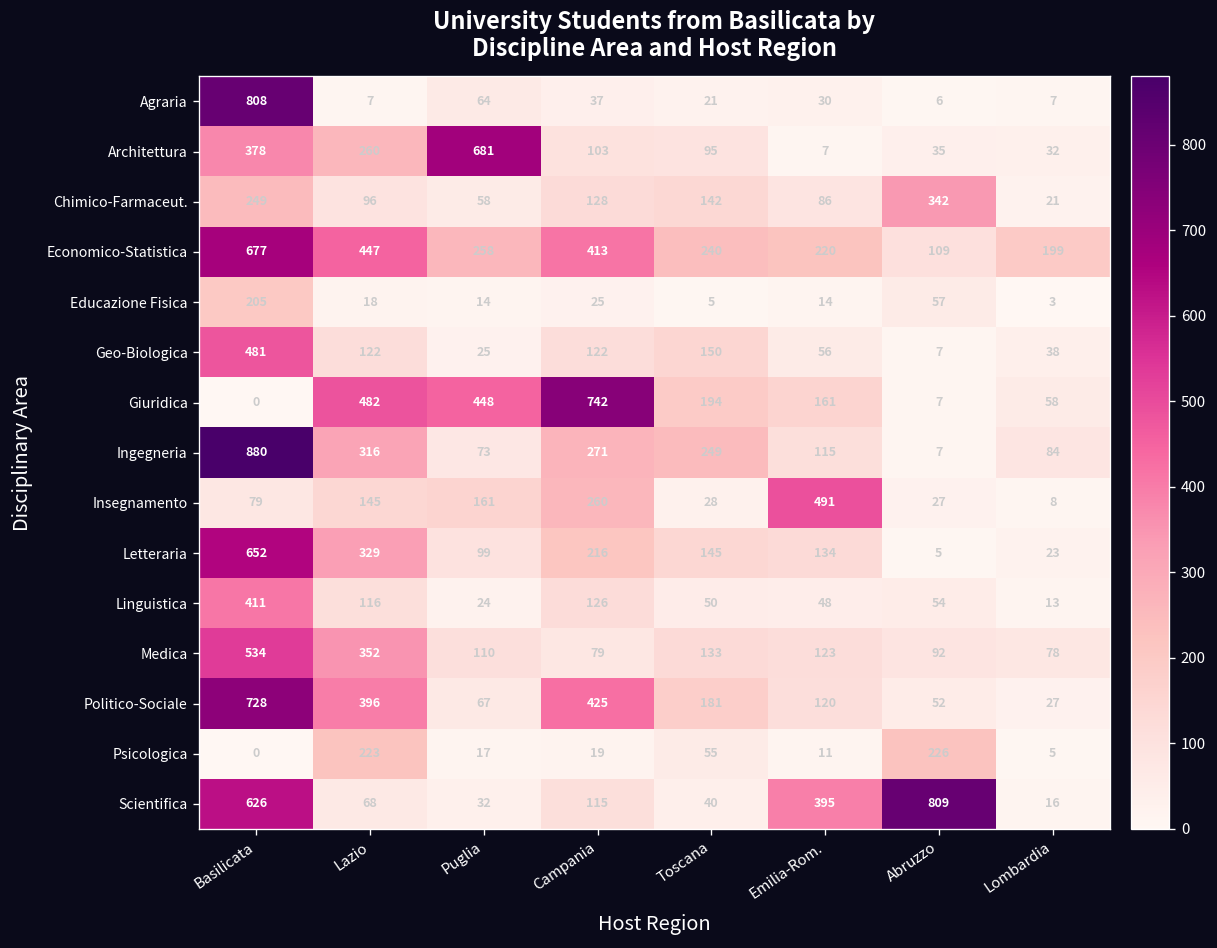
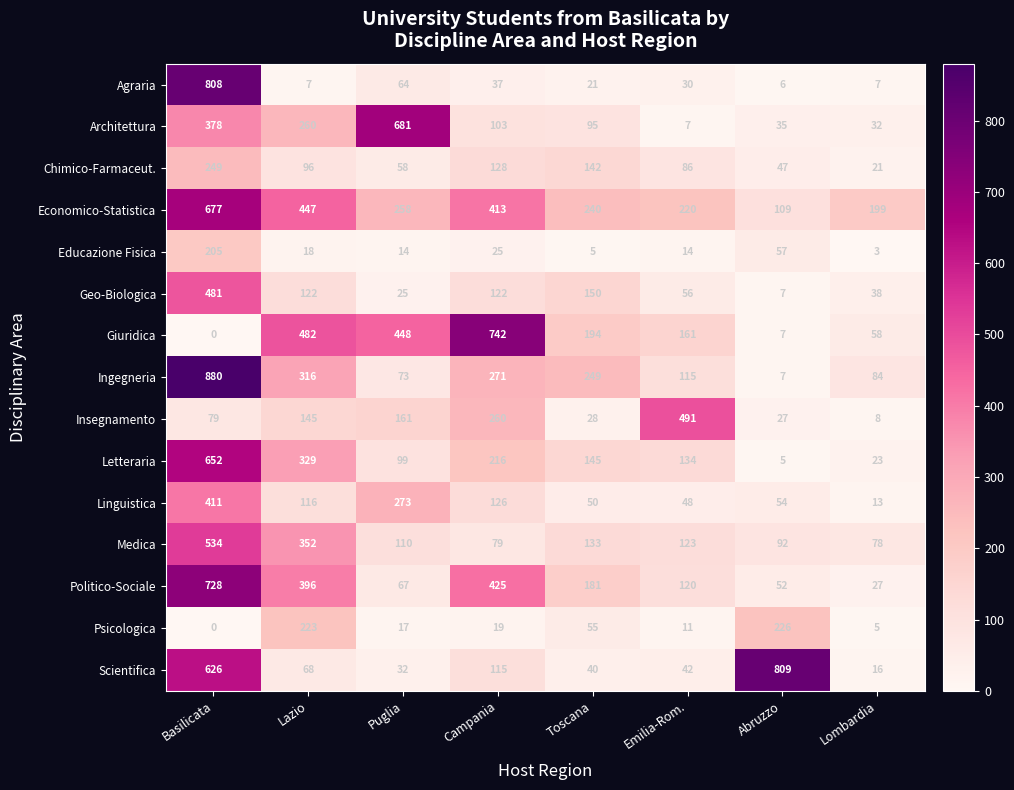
Chimico-Farmaceut., Abruzzo: 342 -> 47
Linguistica, Puglia: 24 -> 273
Scientifica, Emilia-Rom.: 395 -> 42
